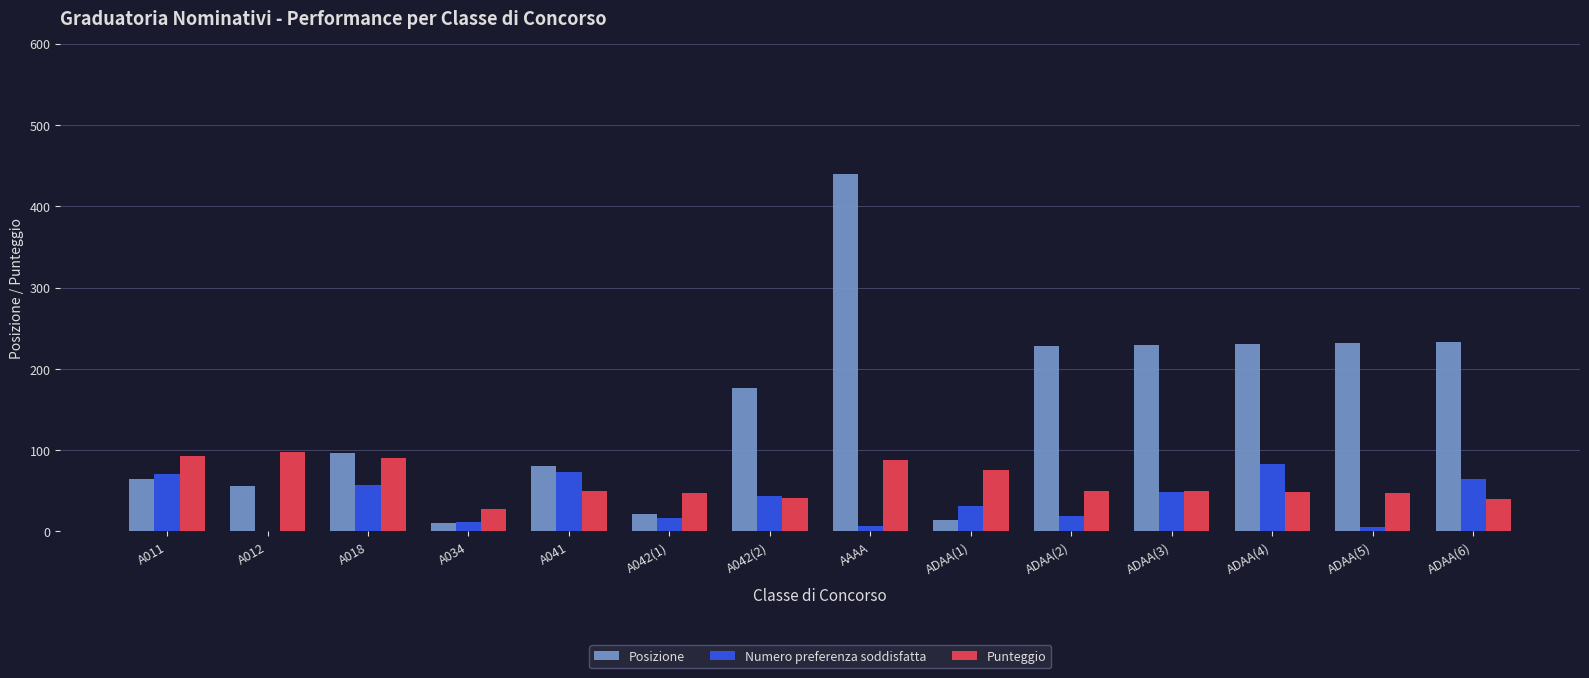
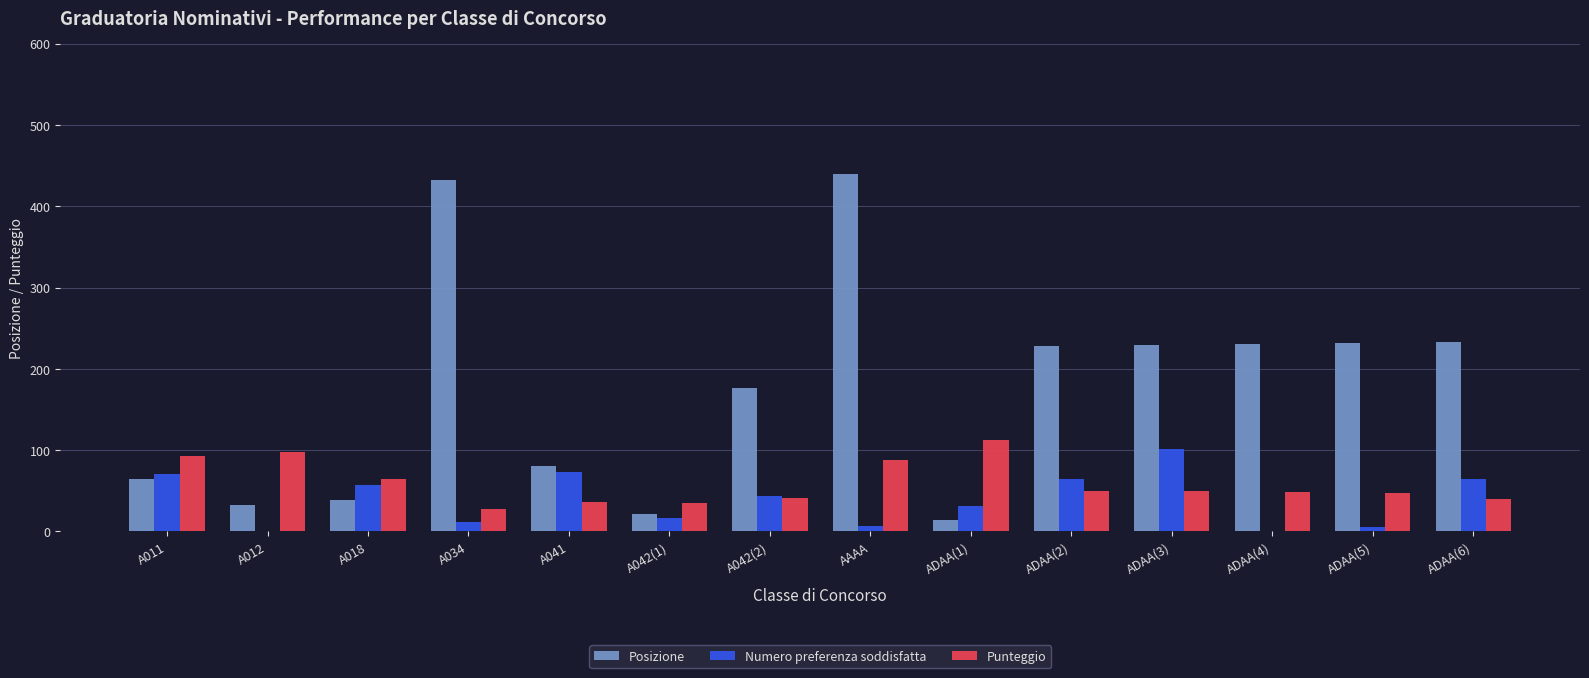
Posizione, A012: 60 -> 30
Posizione, A018: 100 -> 40
Punteggio, A018: 90 -> 70
Posizione, A034: 10 -> 430
Punteggio, A041: 50 -> 40
Punteggio, A042(1): 50 -> 40
Punteggio, ADAA(1): 80 -> 110
Numero preferenza soddisfatta, ADAA(2): 20 -> 70
Numero preferenza soddisfatta, ADAA(3): 50 -> 100
Numero preferenza soddisfatta, ADAA(4): 80 -> 0
